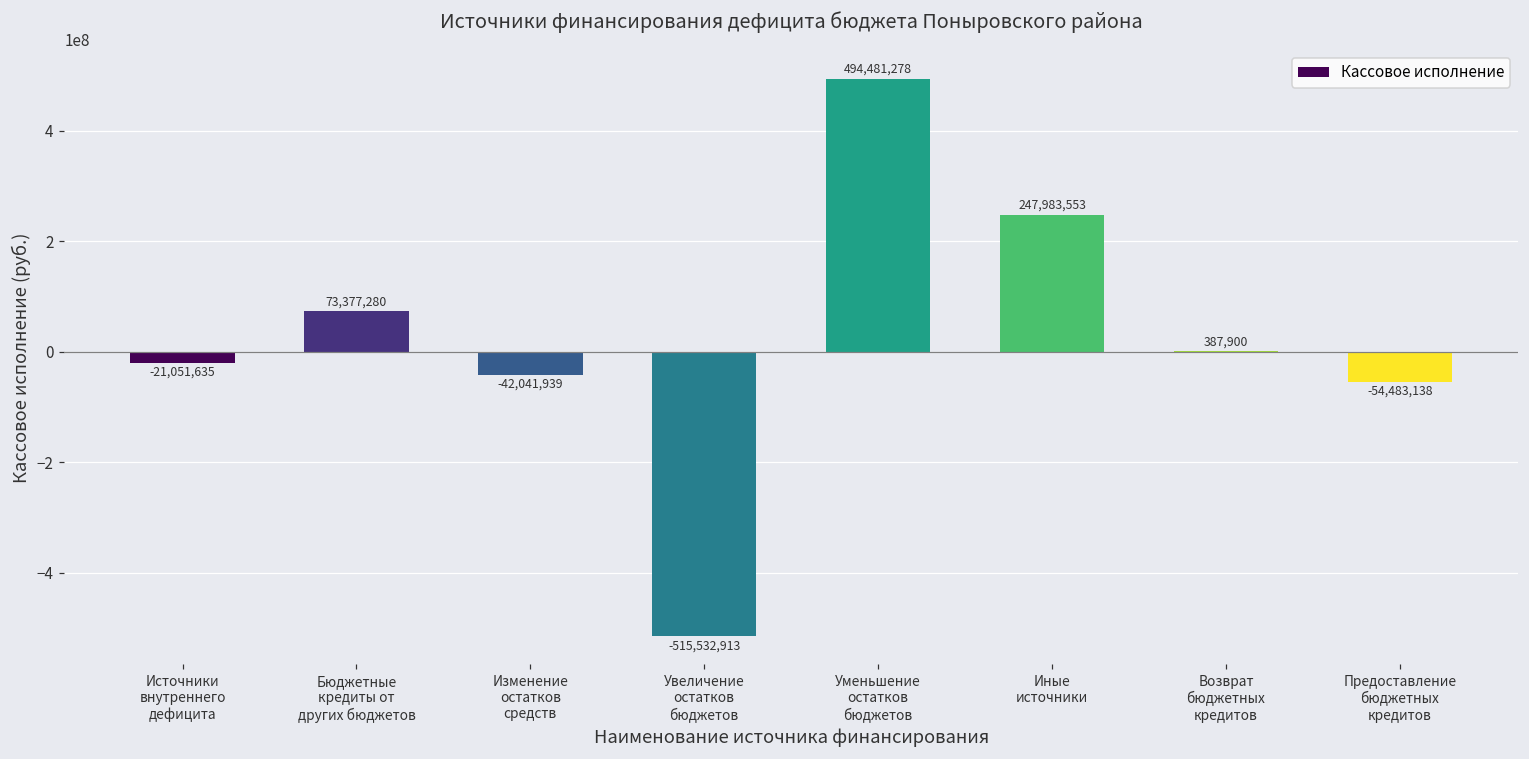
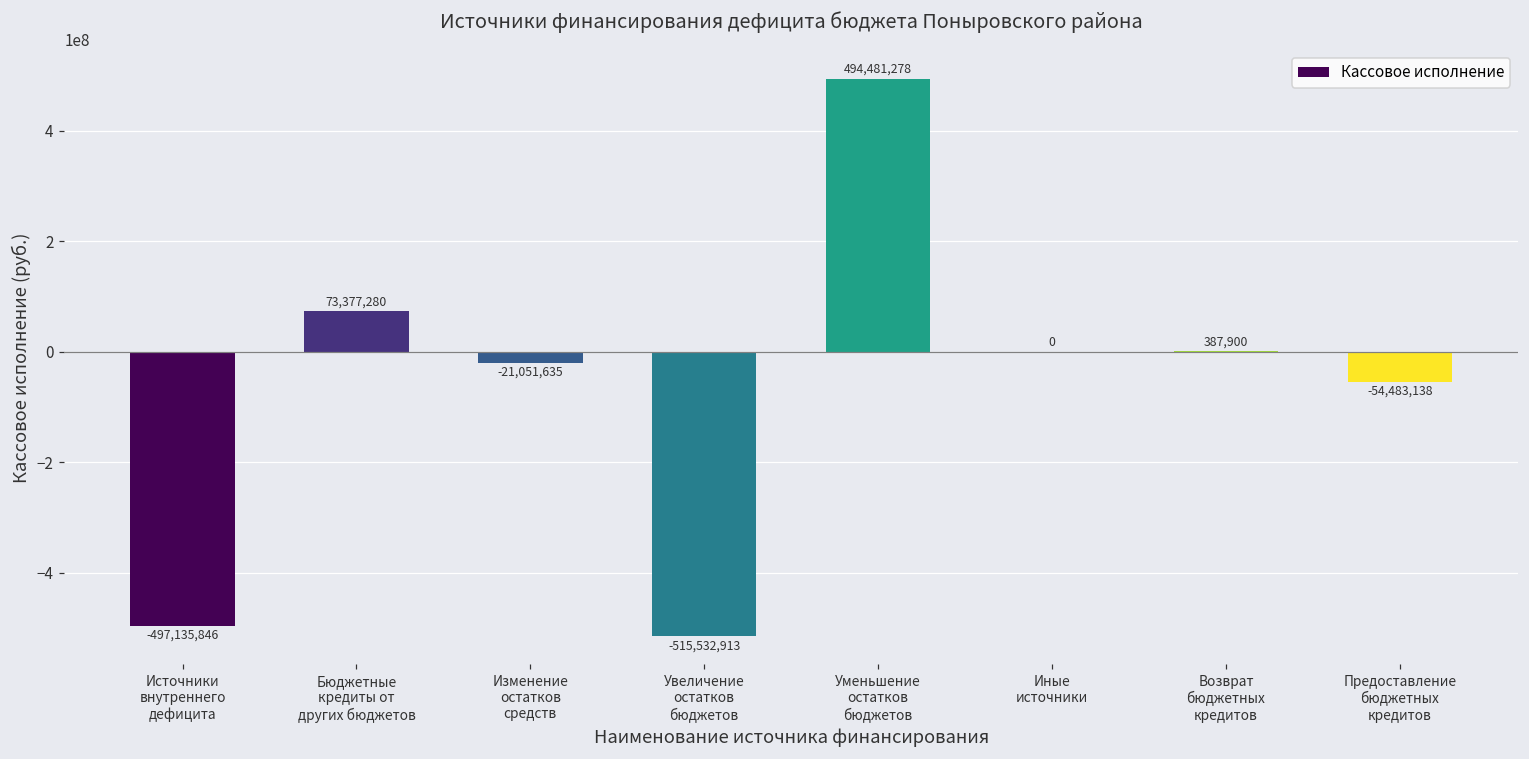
Источники внутреннего дефицита: -21,051,635 -> -497,135,846
Изменение остатков средств: -42,041,939 -> -21,051,635
Иные источники: 247,983,553 -> 0
